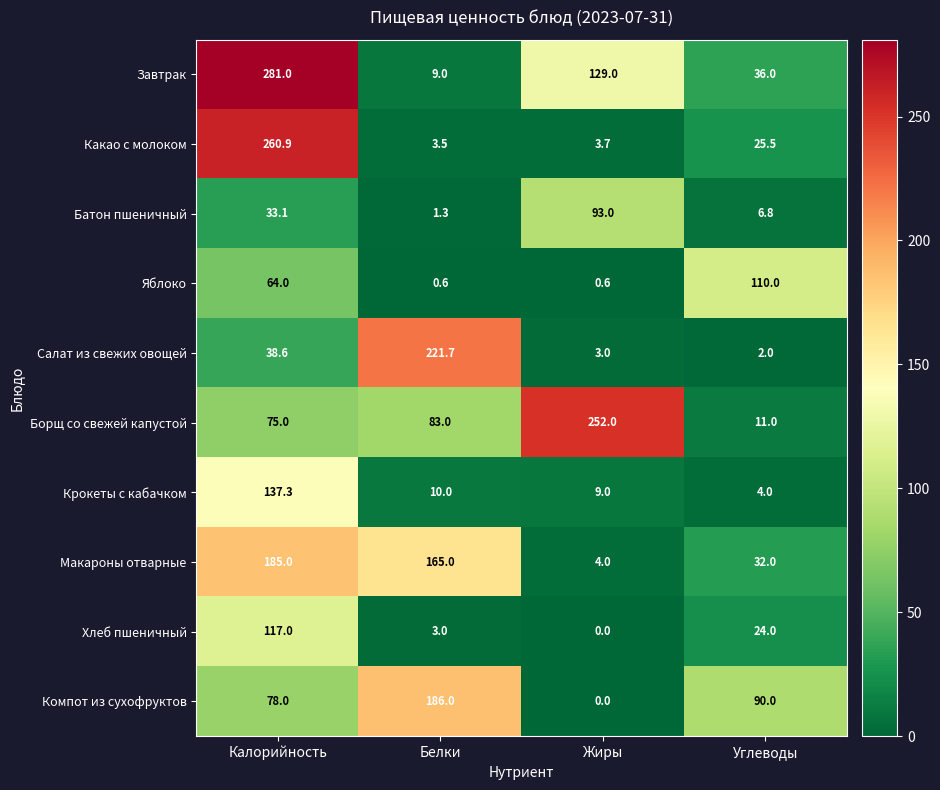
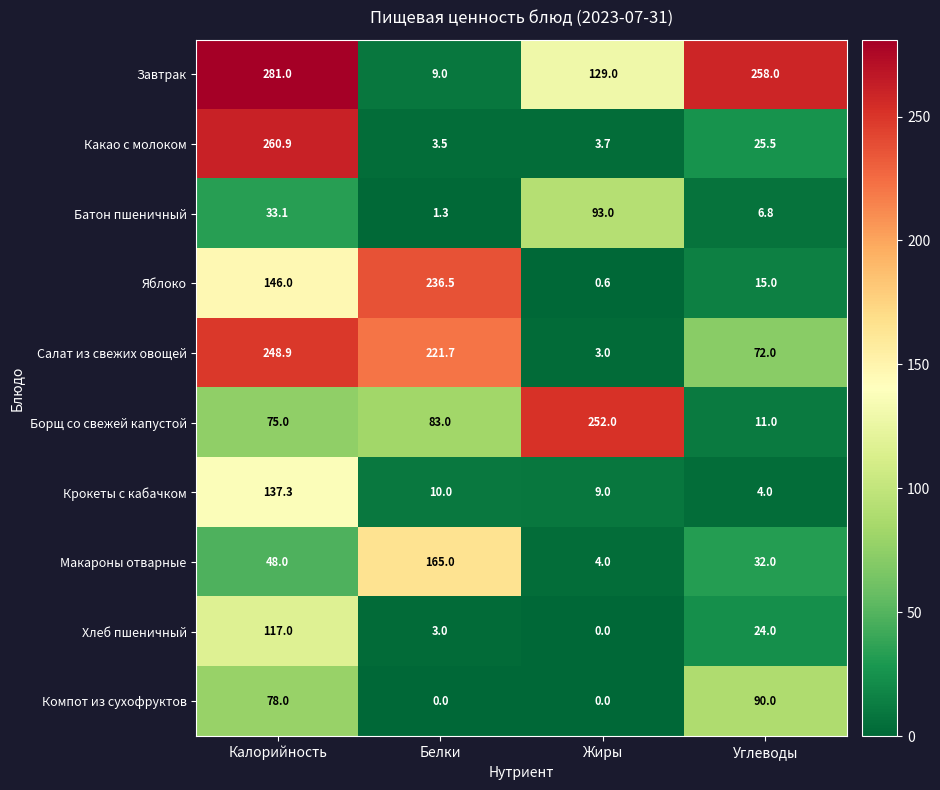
Завтрак, Углеводы: 36.0 -> 258.0
Яблоко, Калорийность: 64.0 -> 146.0
Яблоко, Белки: 0.6 -> 236.5
Яблоко, Углеводы: 110.0 -> 15.0
Салат из свежих овощей, Калорийность: 38.6 -> 248.9
Салат из свежих овощей, Углеводы: 2.0 -> 72.0
Макароны отварные, Калорийность: 185.0 -> 48.0
Компот из сухофруктов, Белки: 186.0 -> 0.0
